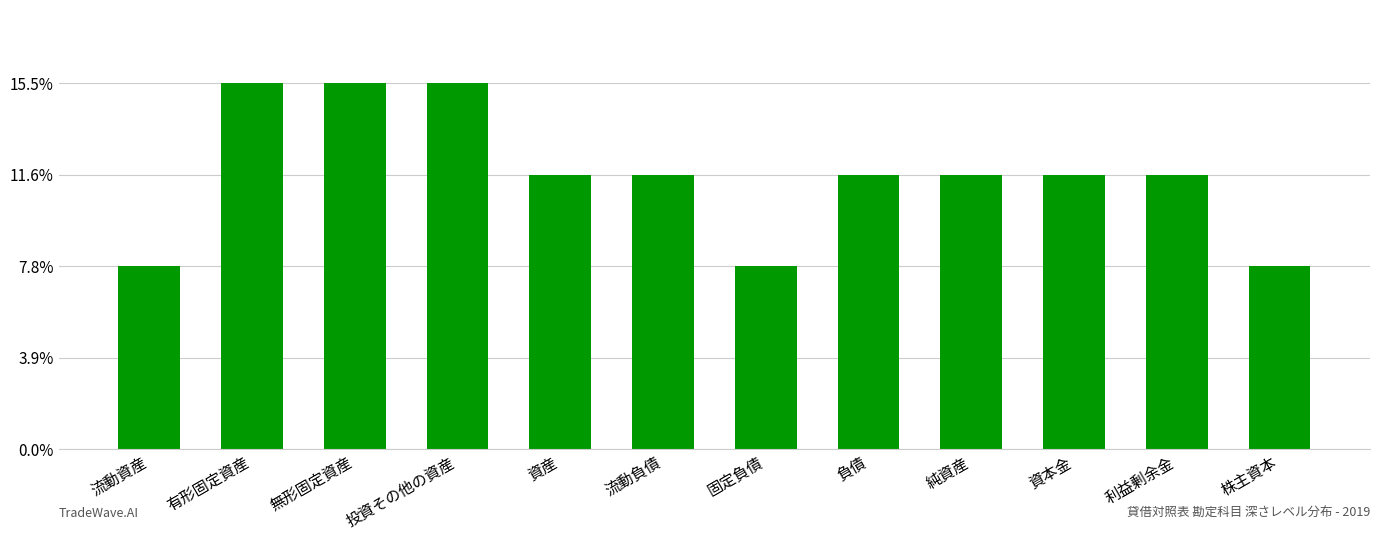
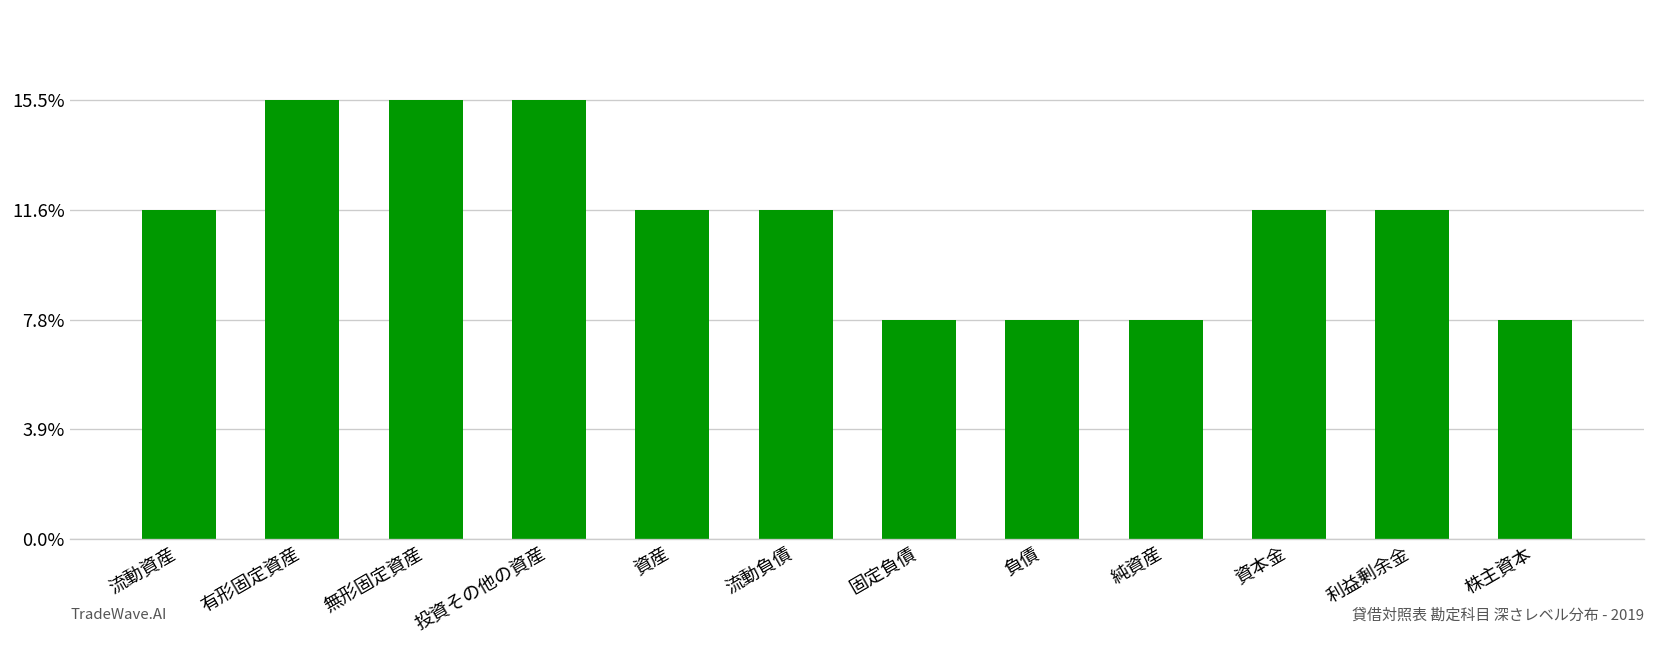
流動資産: 7.8% -> 11.6%
負債: 11.6% -> 7.8%
純資産: 11.6% -> 7.8%
